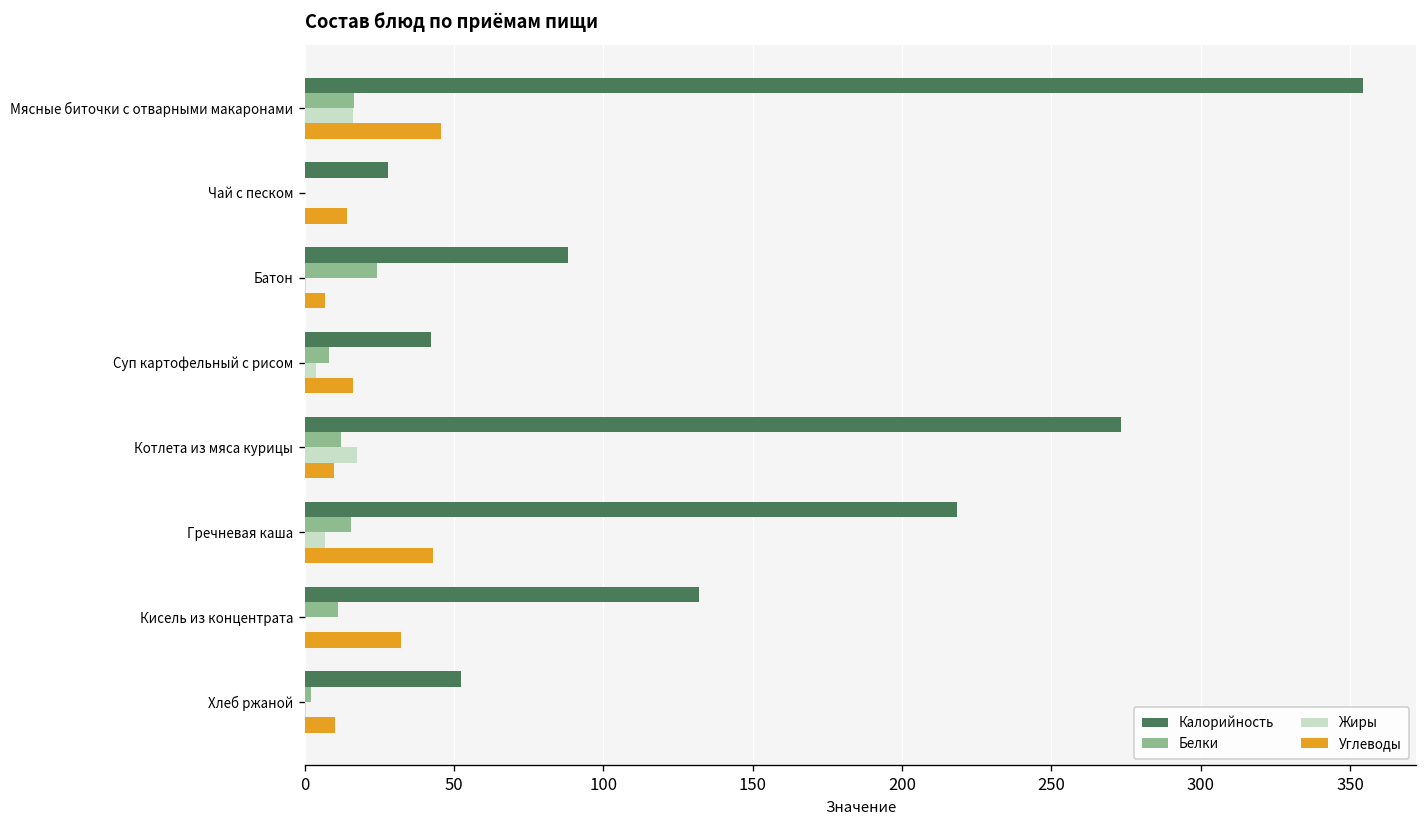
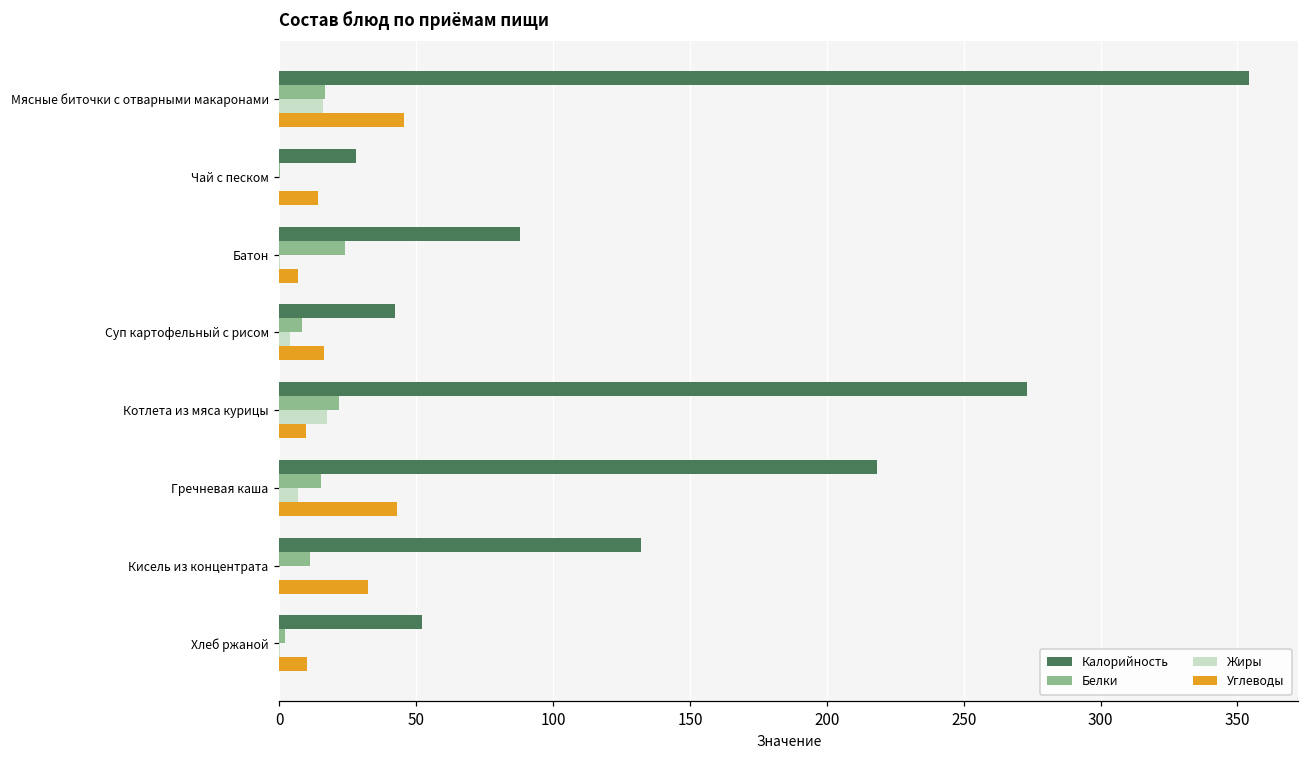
Белки, Котлета из мяса курицы: 12 -> 22
